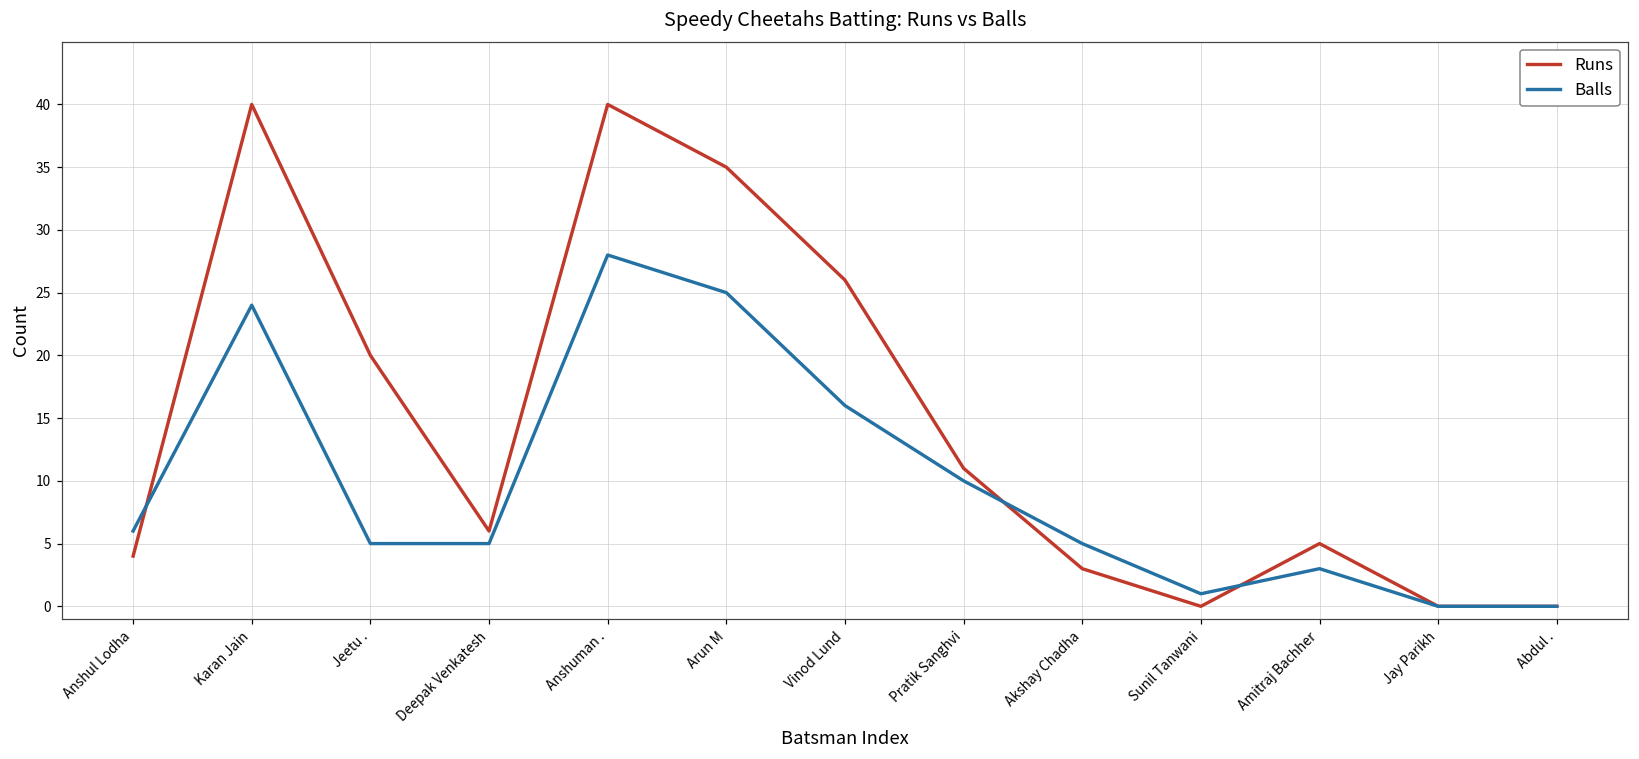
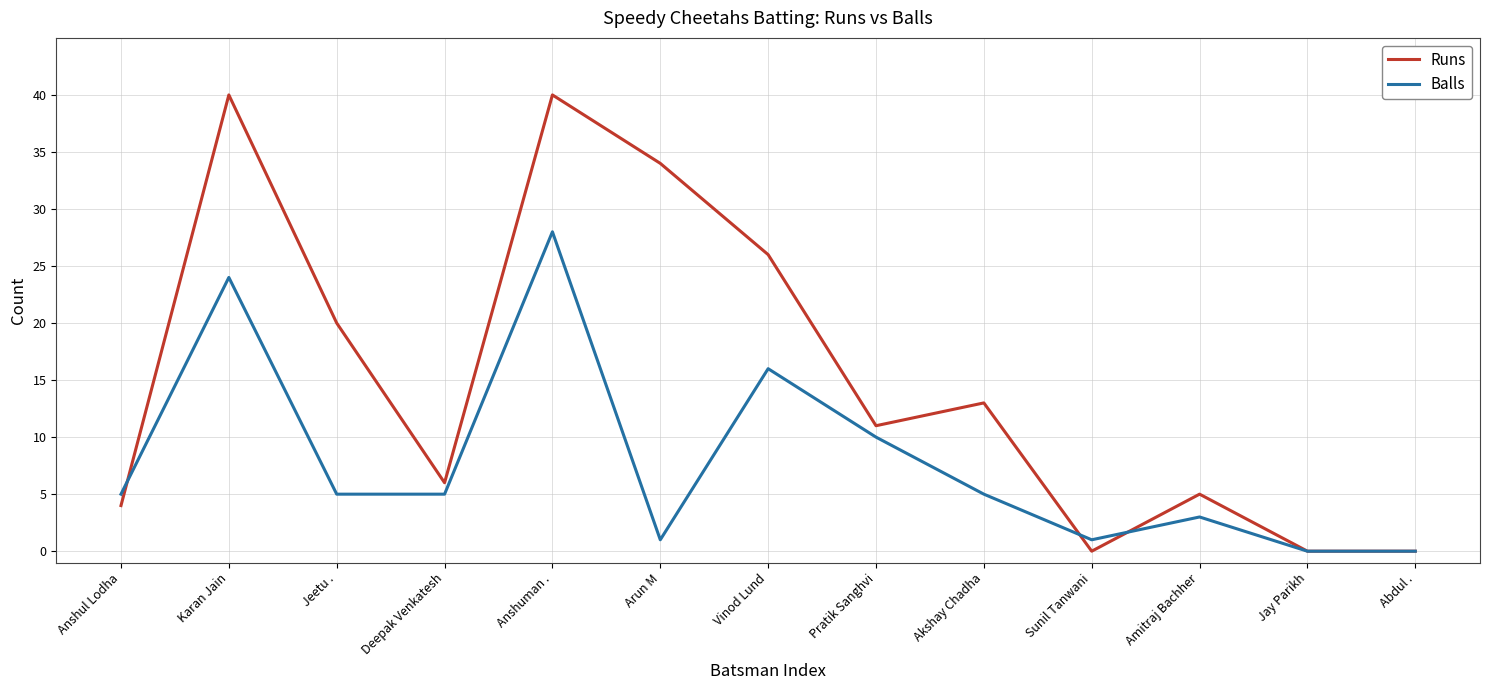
Balls, Anshul Lodha: 6 -> 5
Runs, Arun M: 35 -> 34
Balls, Arun M: 25 -> 1
Runs, Akshay Chadha: 3 -> 13
